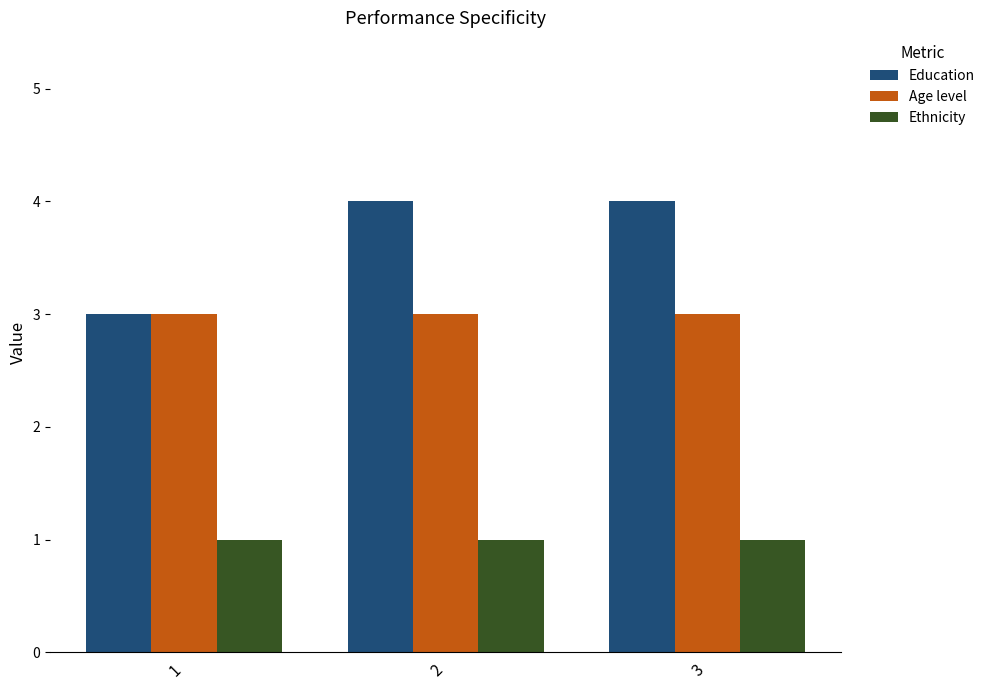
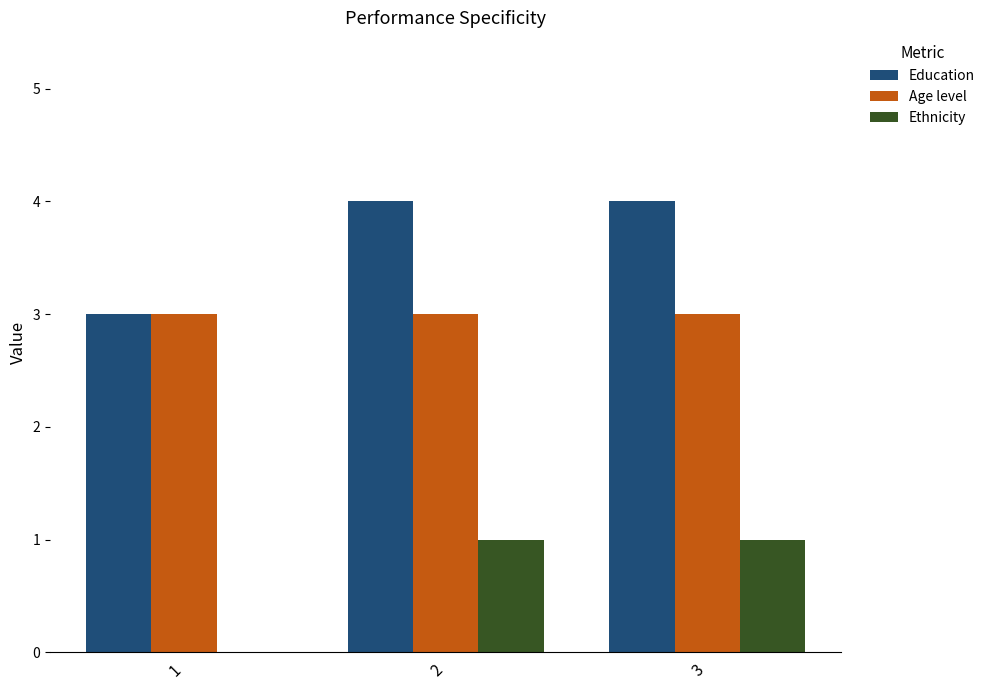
Ethnicity, 1: 1 -> 0
